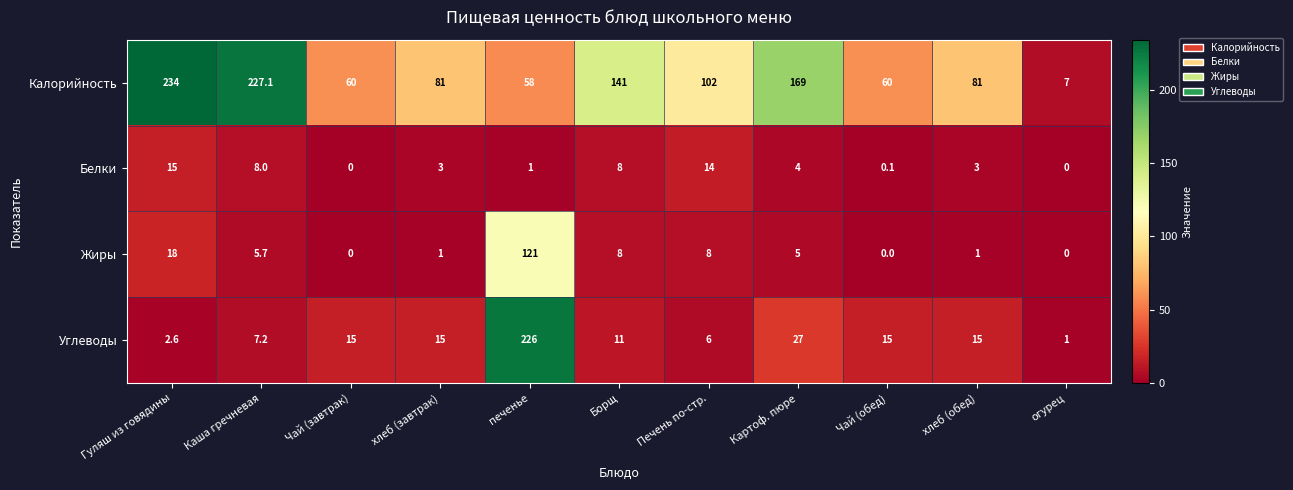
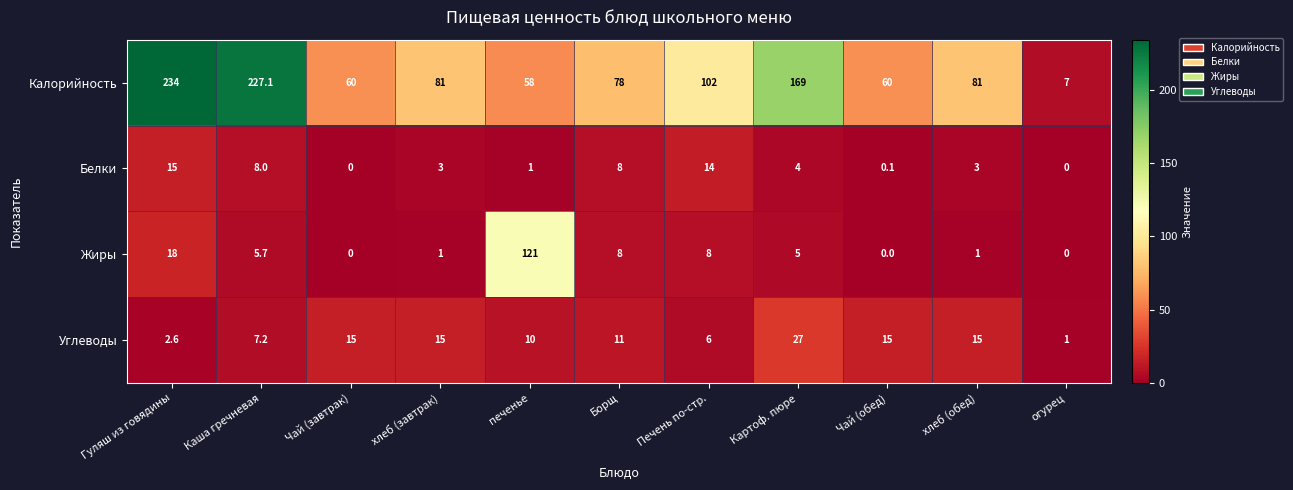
Калорийность, Борщ: 141 -> 78
Углеводы, печенье: 226 -> 10
